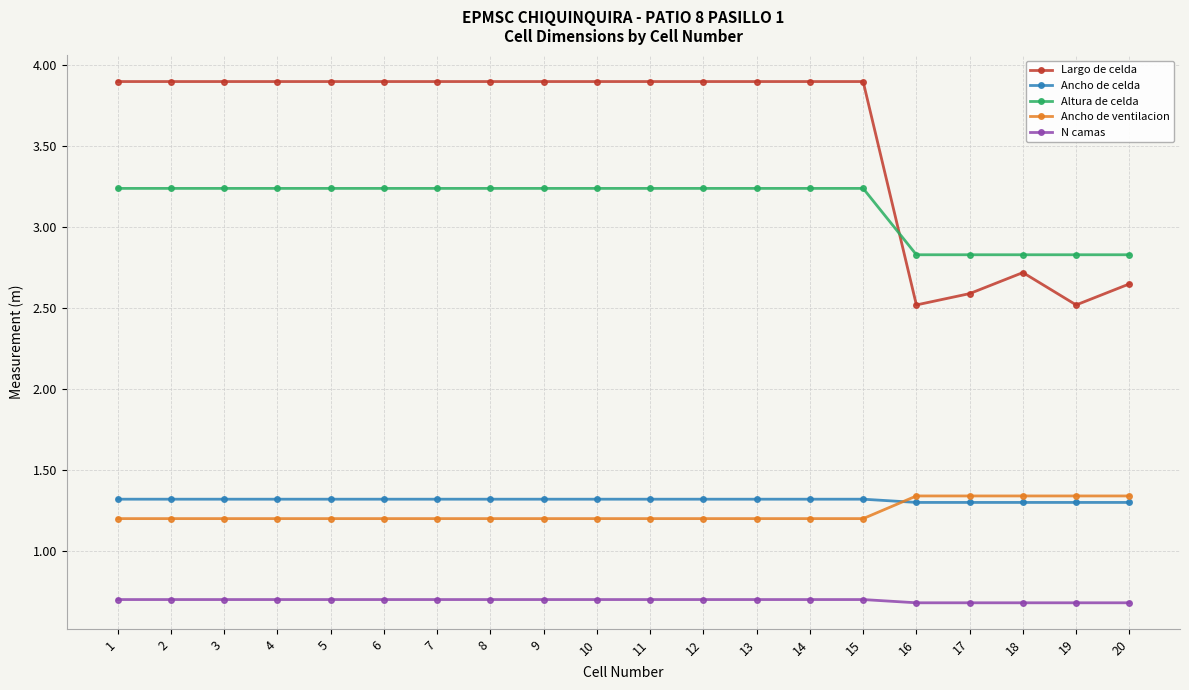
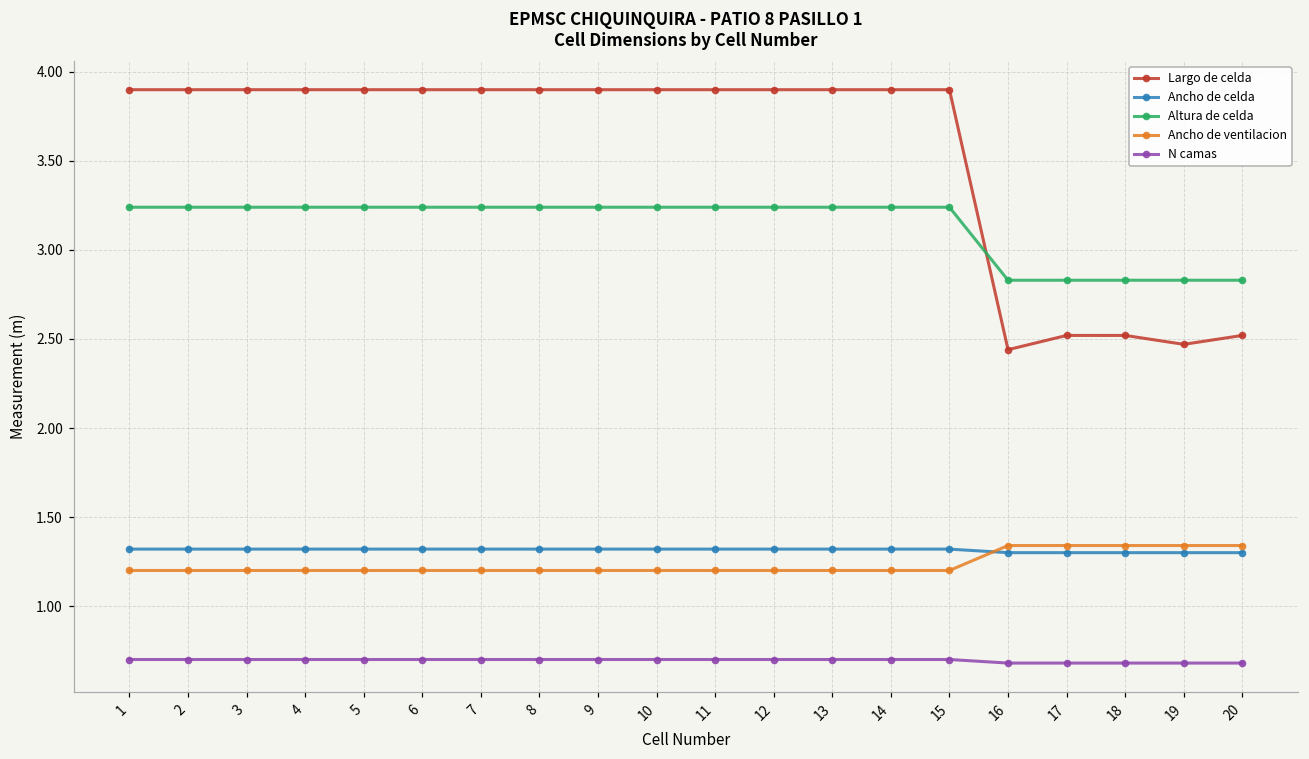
Largo de celda, 16: 2.52 -> 2.44
Largo de celda, 17: 2.59 -> 2.52
Largo de celda, 18: 2.72 -> 2.52
Largo de celda, 19: 2.52 -> 2.47
Largo de celda, 20: 2.65 -> 2.52
